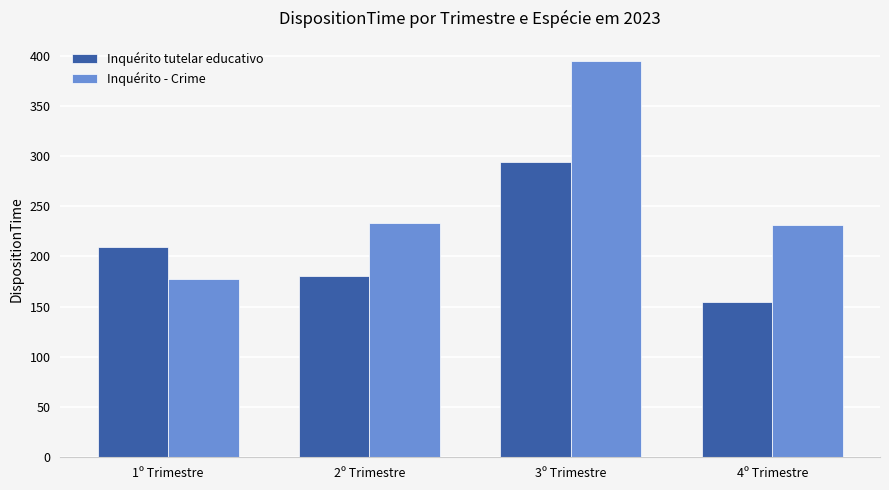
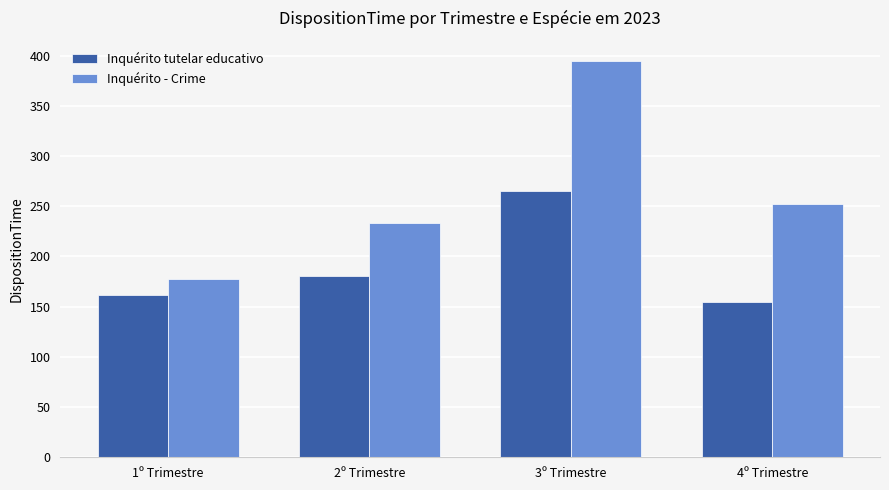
Inquérito tutelar educativo, 1º Trimestre: 209 -> 162
Inquérito tutelar educativo, 3º Trimestre: 294 -> 265
Inquérito - Crime, 4º Trimestre: 231 -> 252
